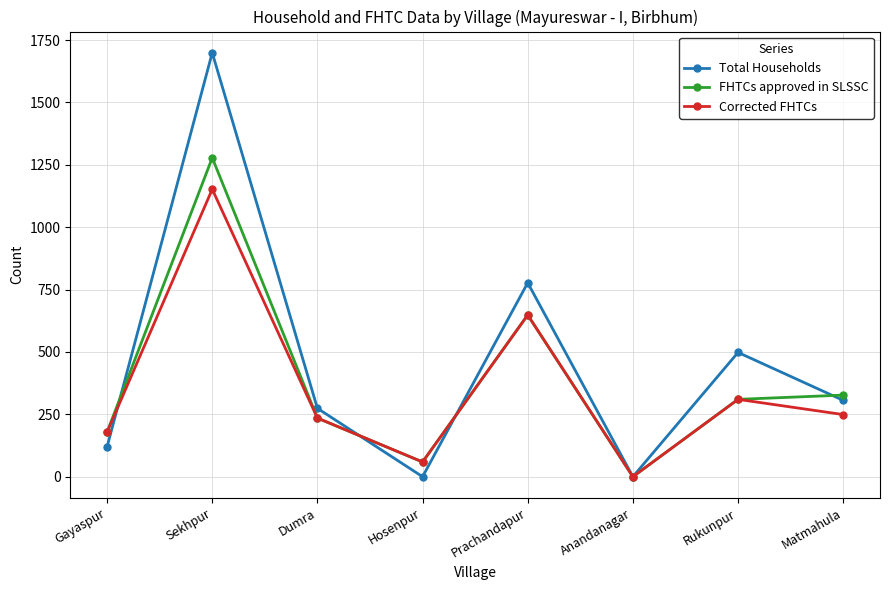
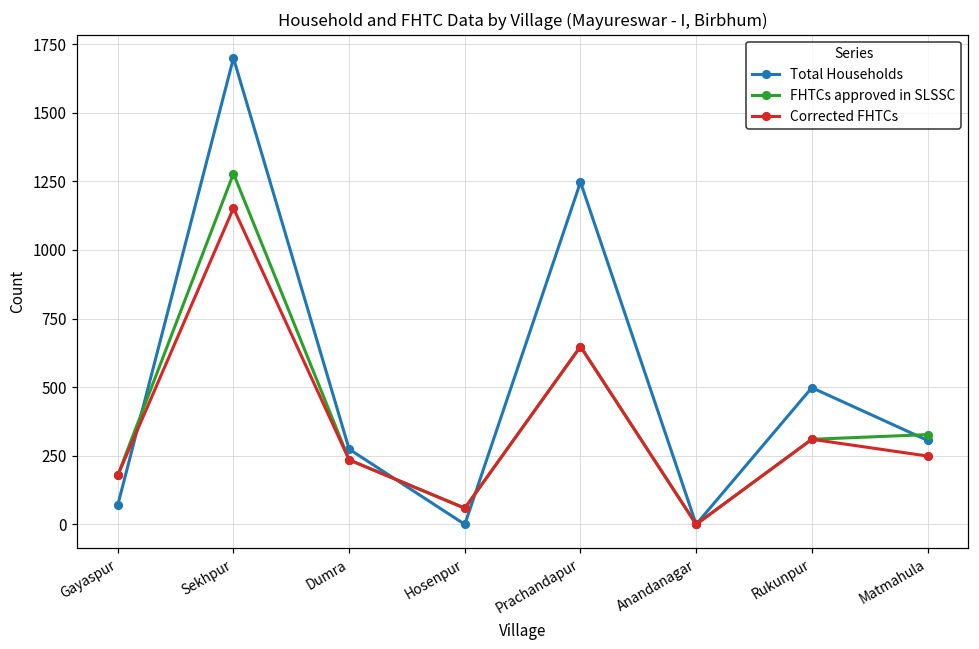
Total Households, Gayaspur: 120 -> 70
Total Households, Prachandapur: 780 -> 1250
